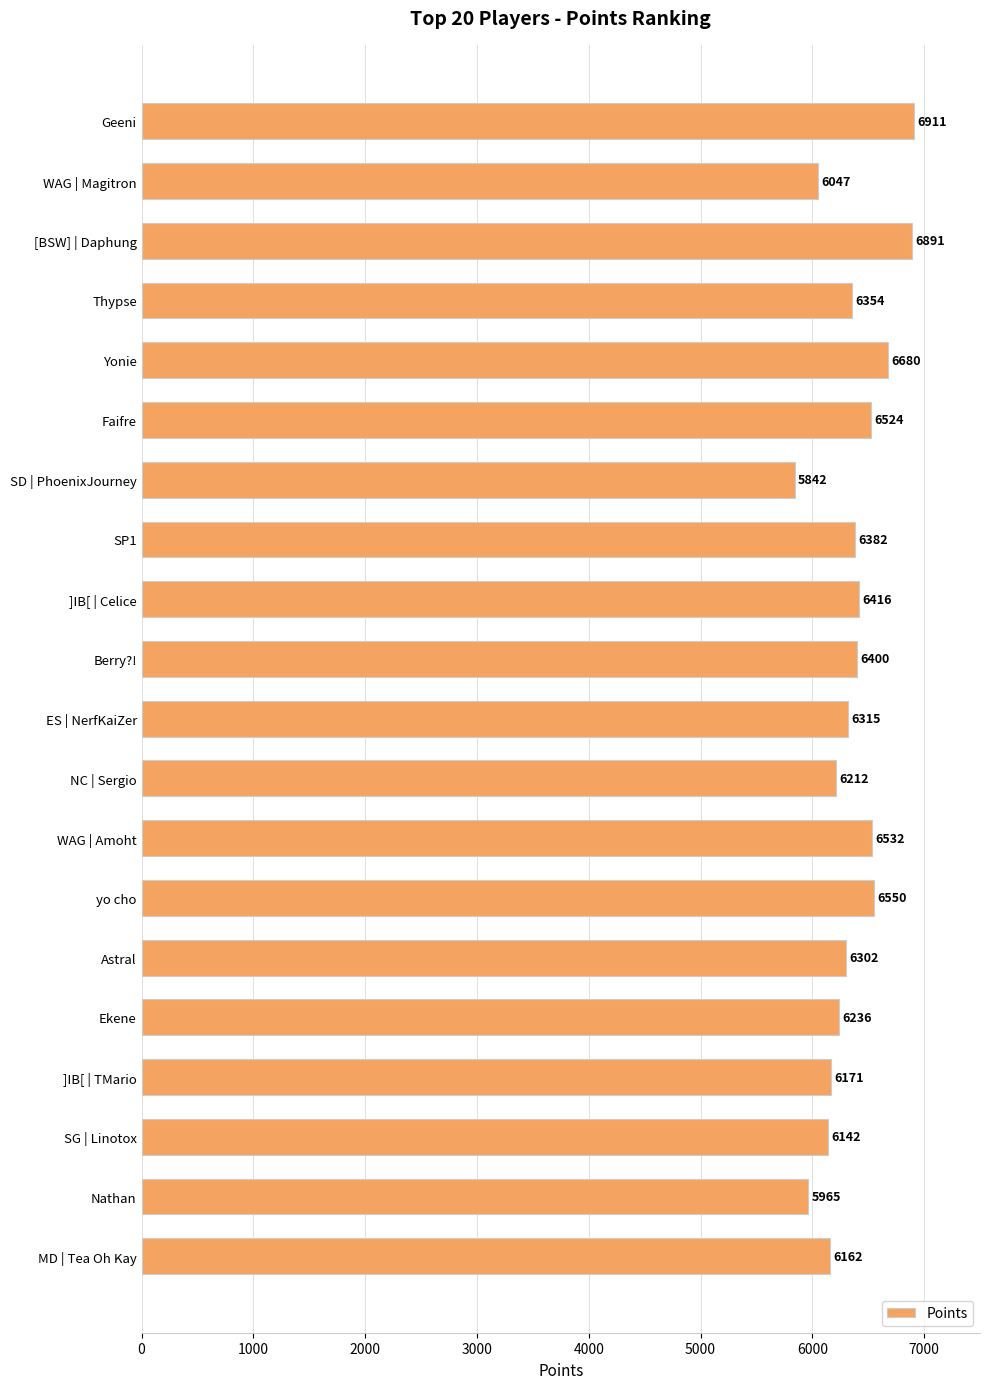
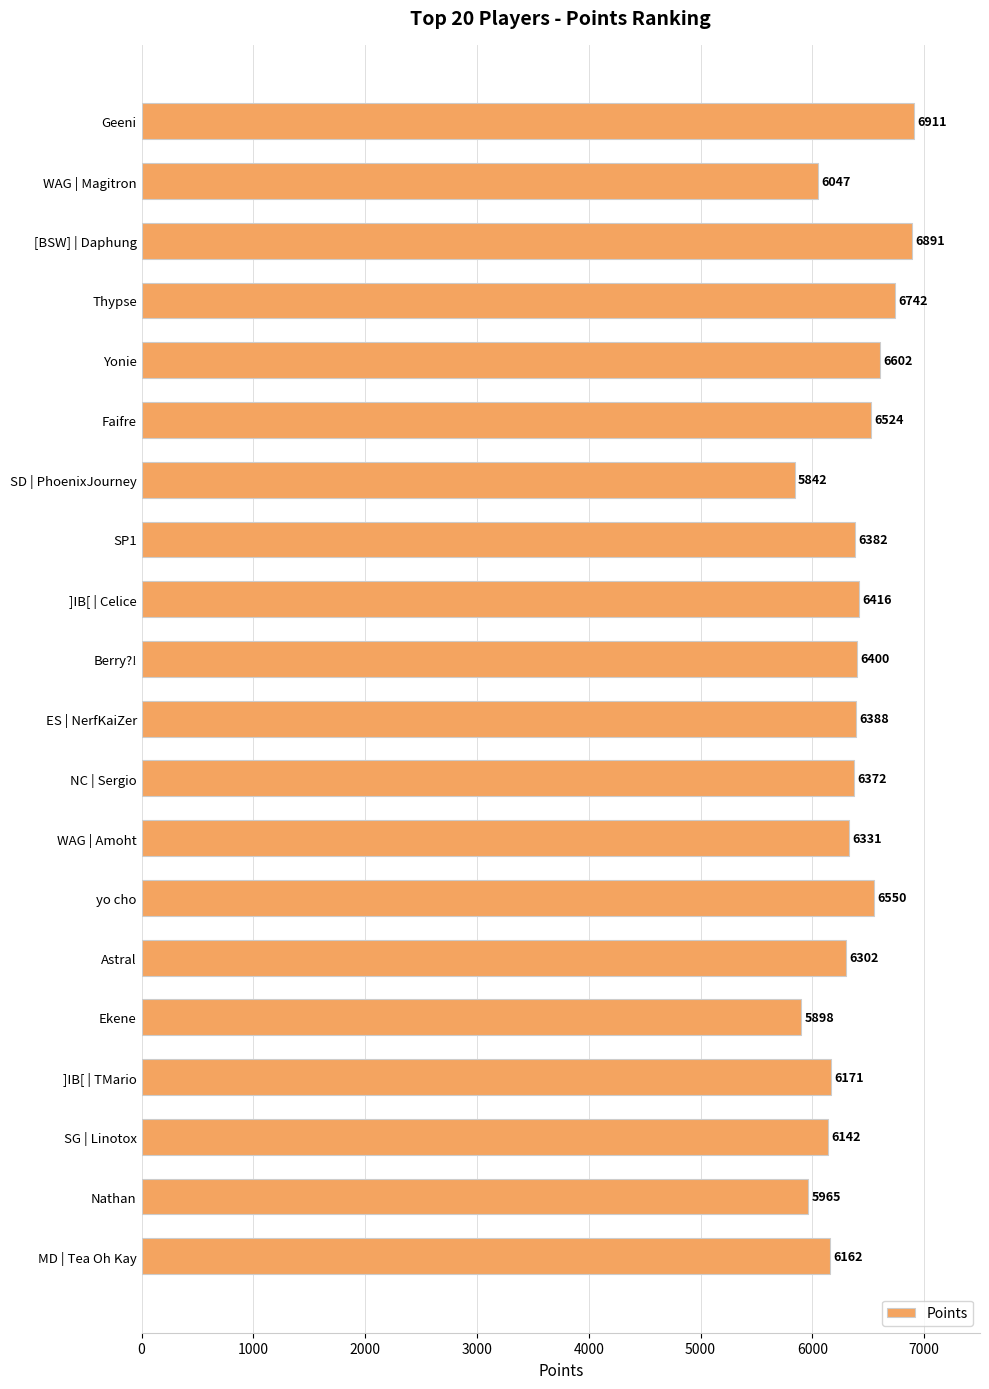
Thypse: 6354 -> 6742
Yonie: 6680 -> 6602
ES | NerfKaiZer: 6315 -> 6388
NC | Sergio: 6212 -> 6372
WAG | Amoht: 6532 -> 6331
Ekene: 6236 -> 5898
